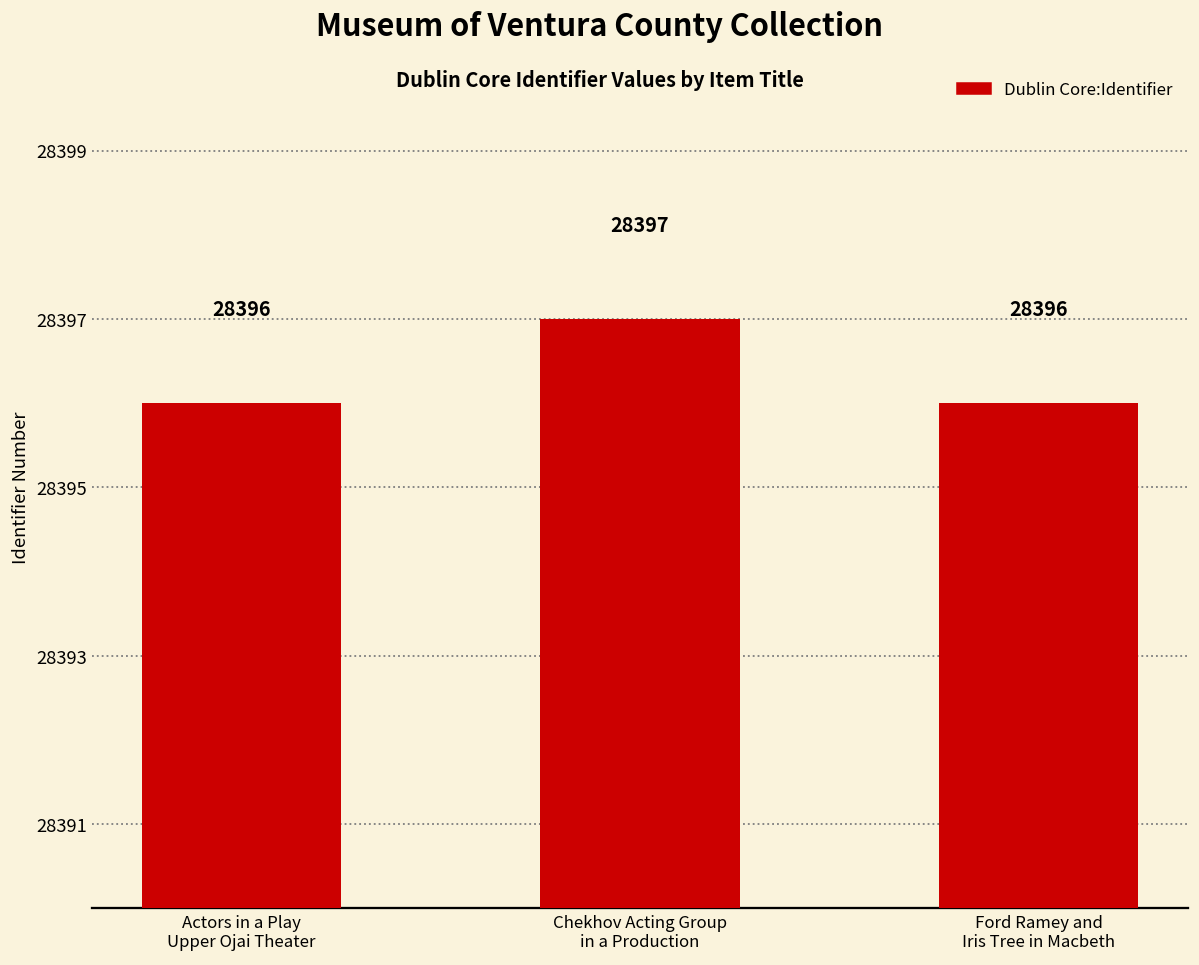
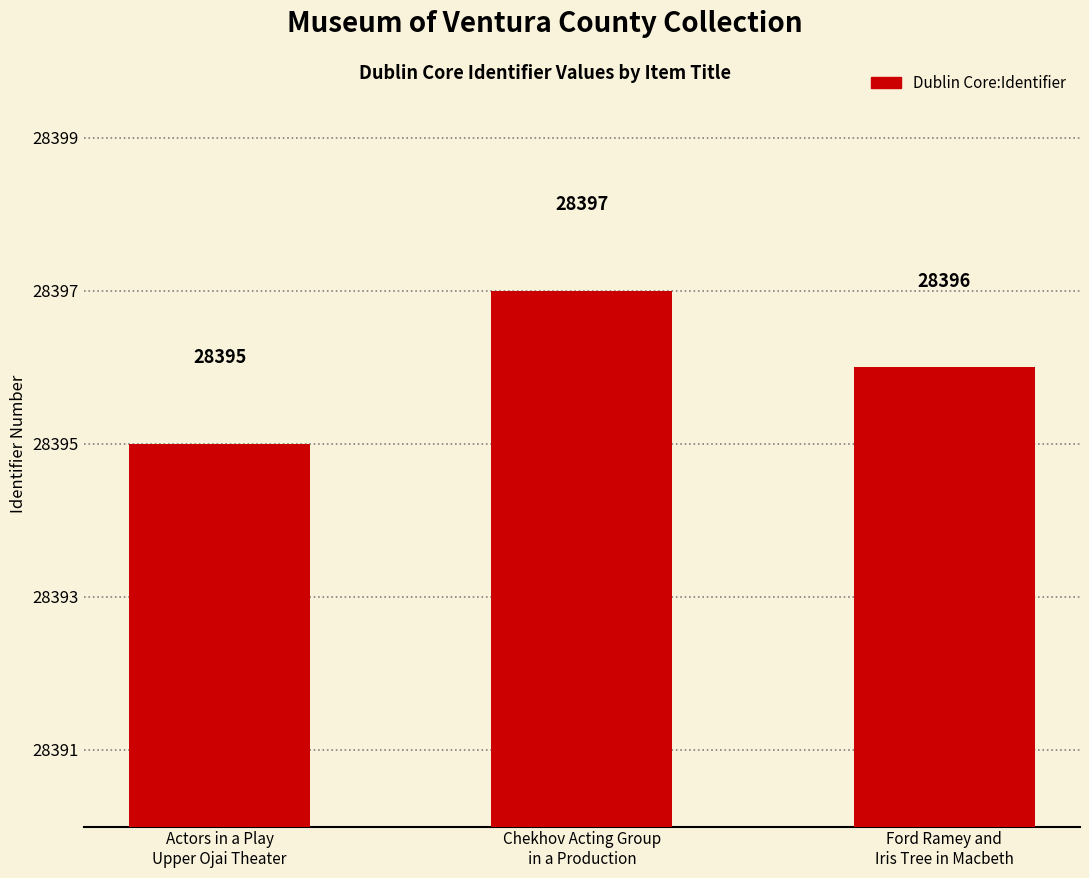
Actors in a Play Upper Ojai Theater: 28396 -> 28395
